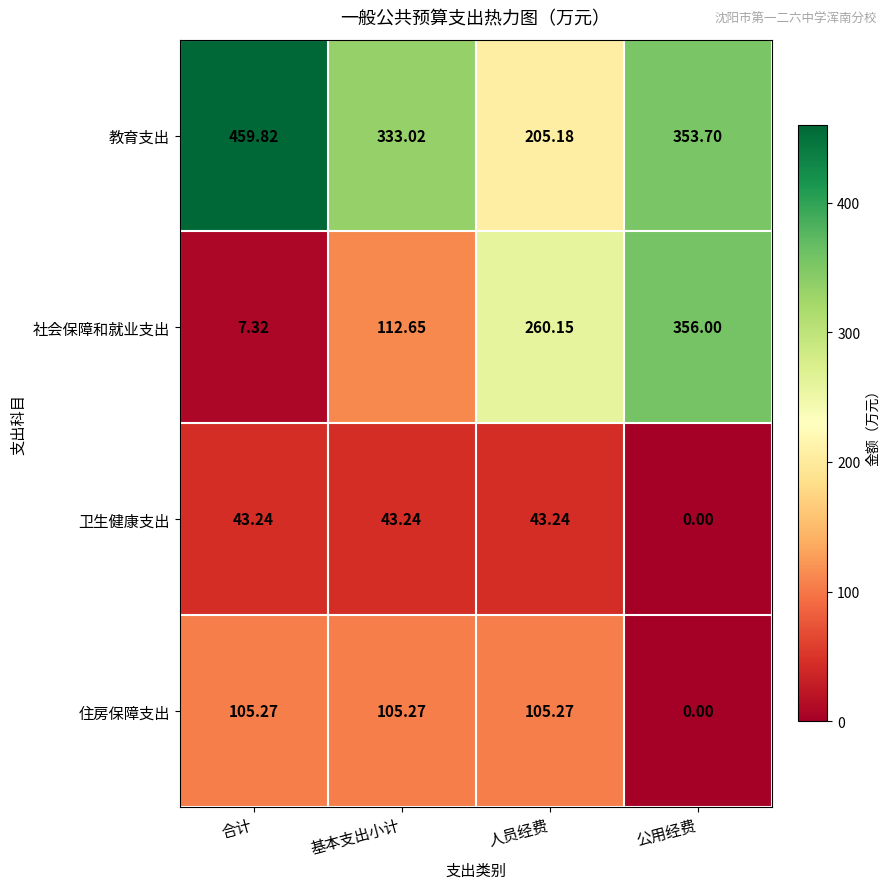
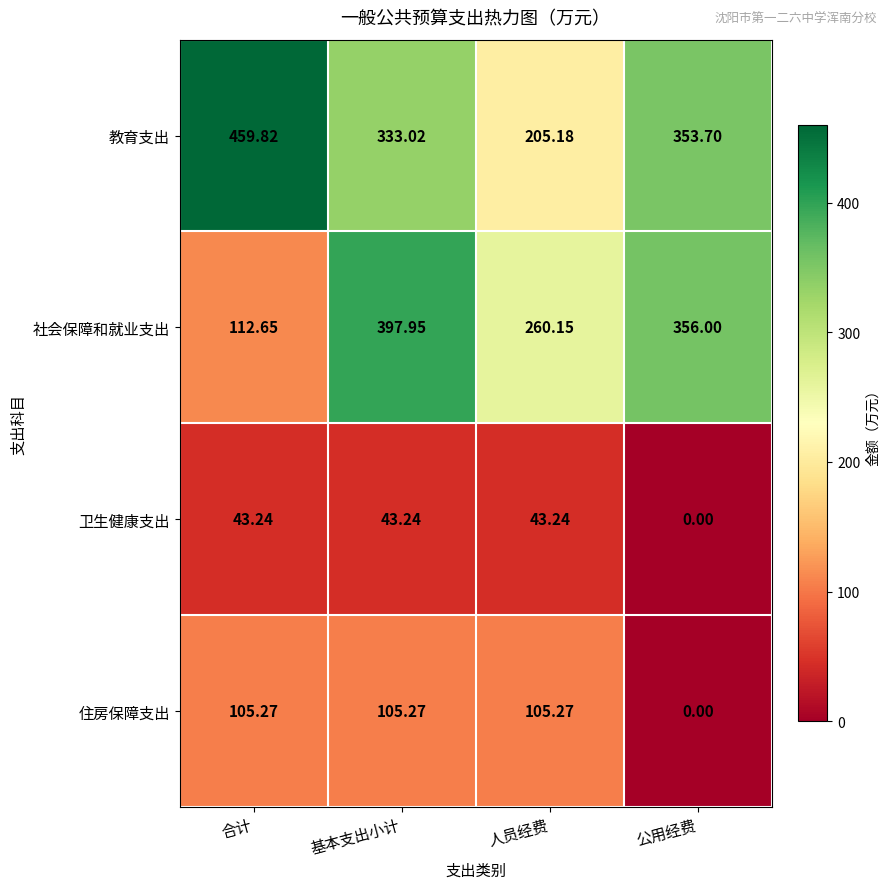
社会保障和就业支出, 合计: 7.32 -> 112.65
社会保障和就业支出, 基本支出小计: 112.65 -> 397.95
